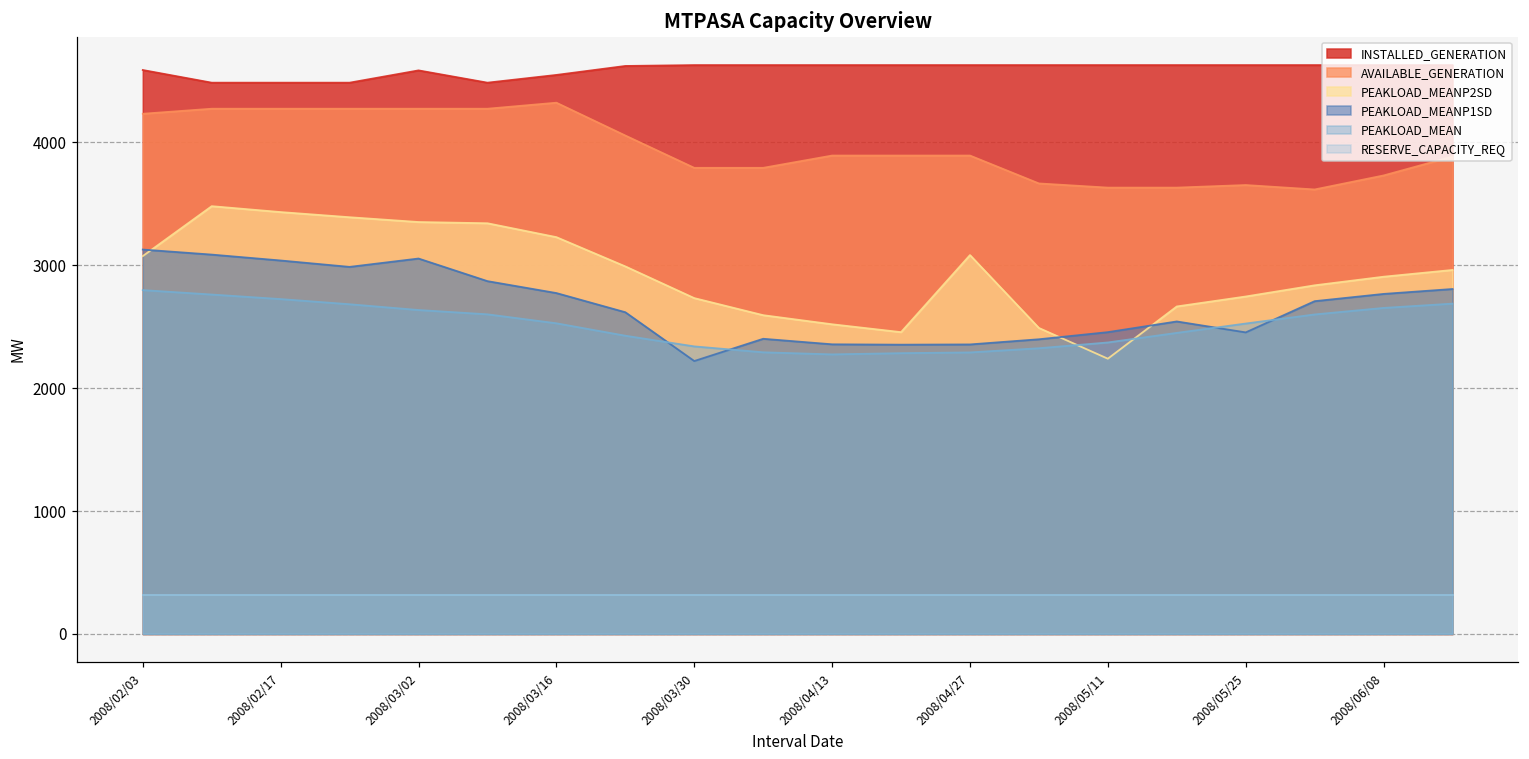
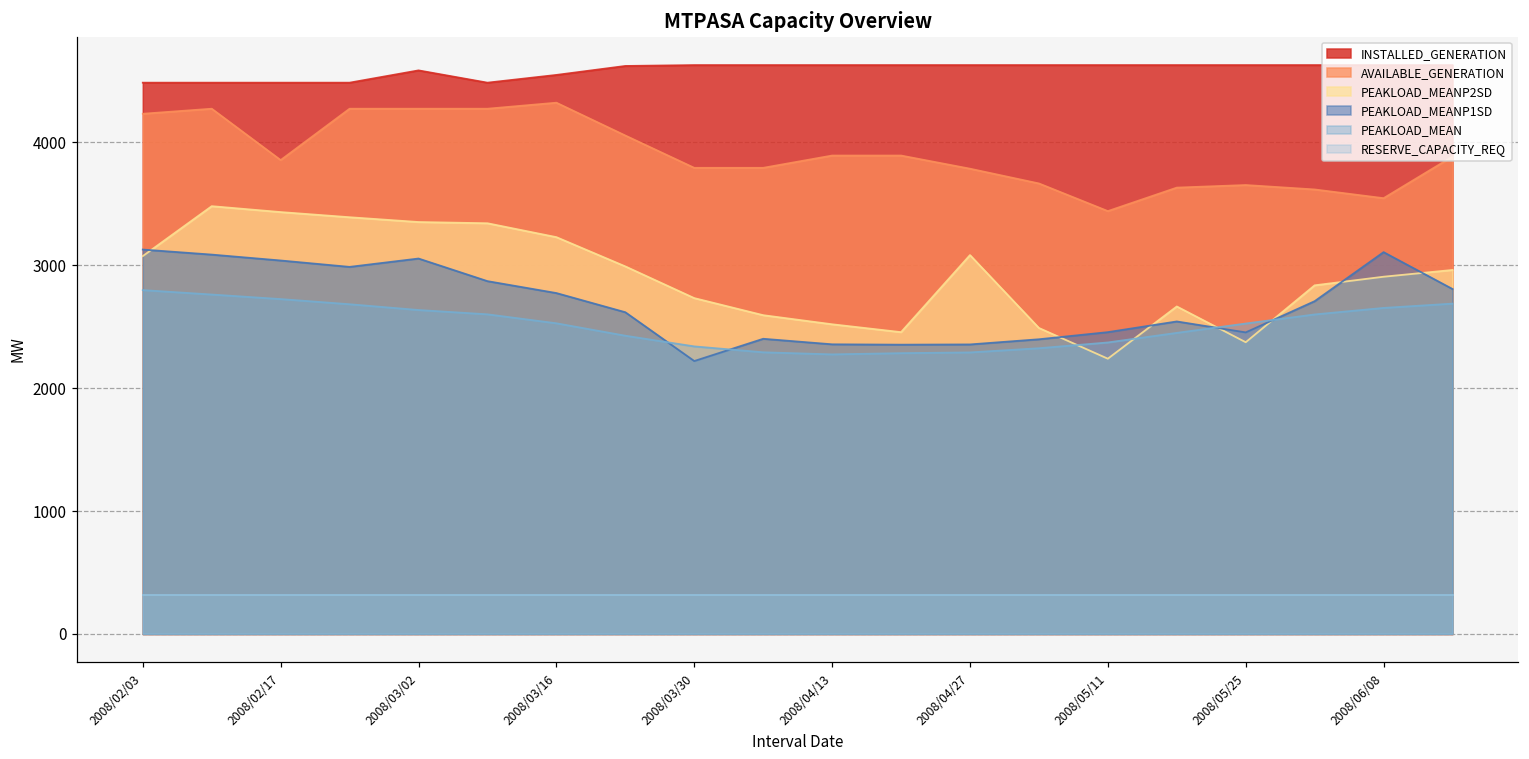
INSTALLED_GENERATION, 2008/02/03: 4590 -> 4490
AVAILABLE_GENERATION, 2008/02/17: 4270 -> 3860
AVAILABLE_GENERATION, 2008/04/27: 3890 -> 3790
AVAILABLE_GENERATION, 2008/05/11: 3630 -> 3440
PEAKLOAD_MEANP2SD, 2008/05/25: 2750 -> 2370
AVAILABLE_GENERATION, 2008/06/08: 3730 -> 3550
PEAKLOAD_MEANP1SD, 2008/06/08: 2770 -> 3110
